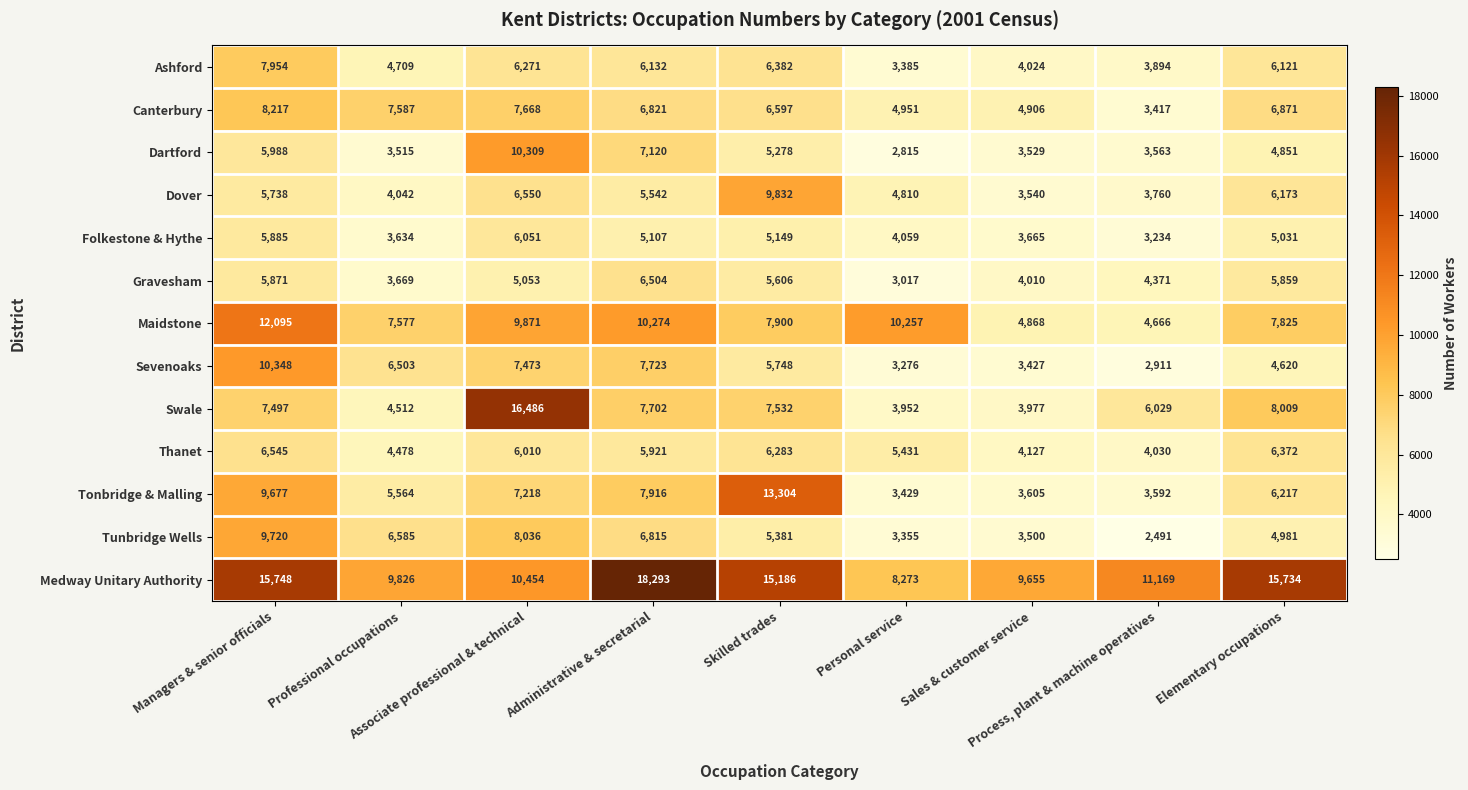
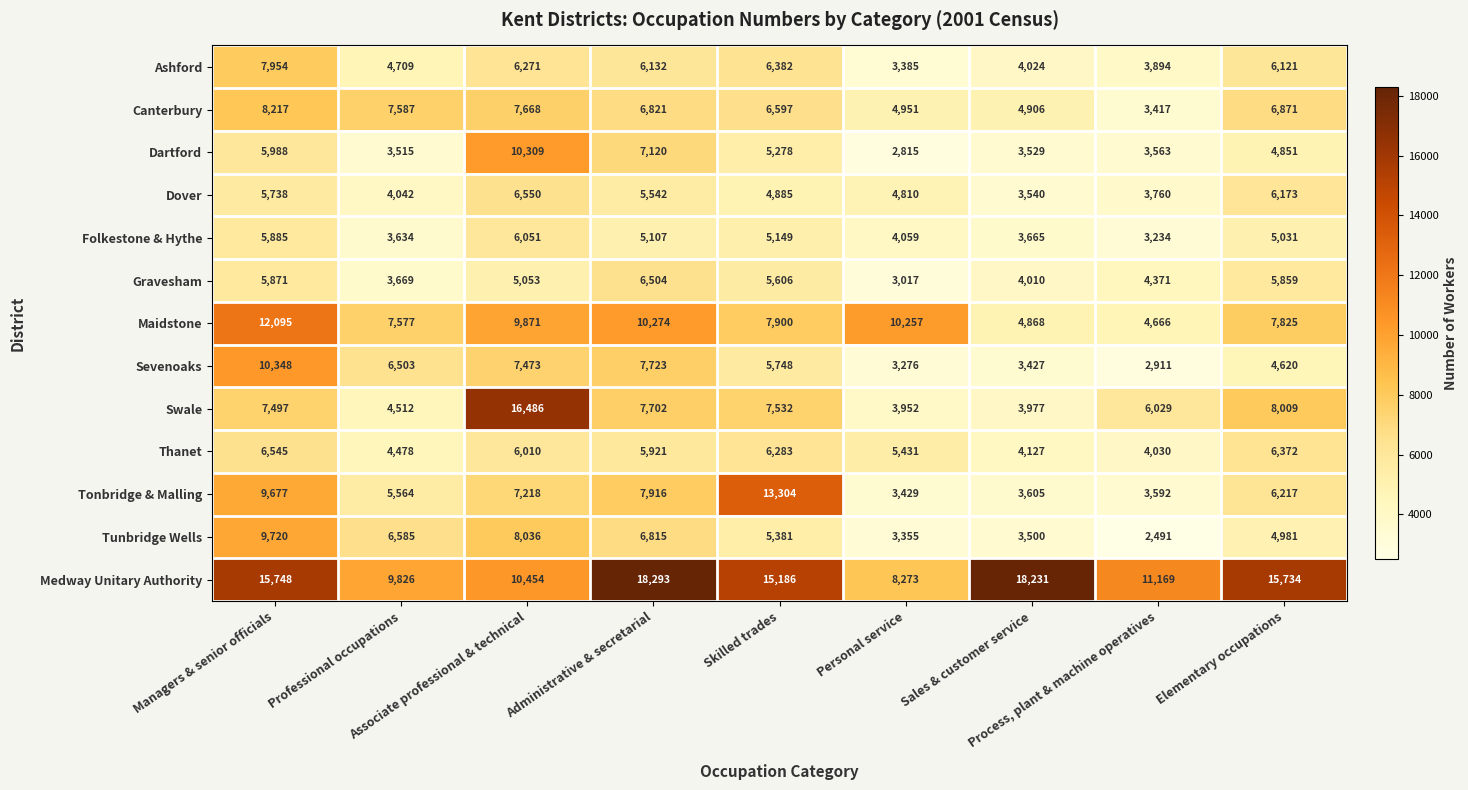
Dover, Skilled trades: 9,832 -> 4,885
Medway Unitary Authority, Sales & customer service: 9,655 -> 18,231
